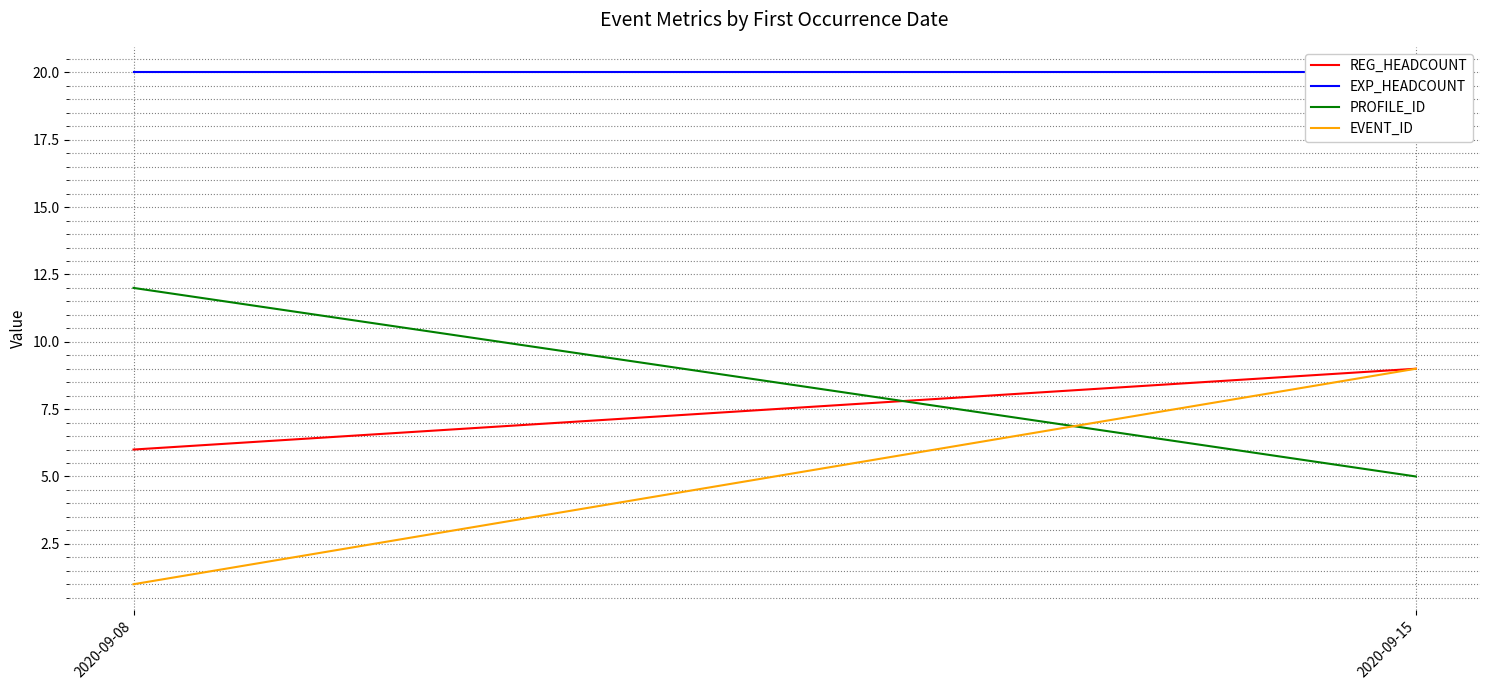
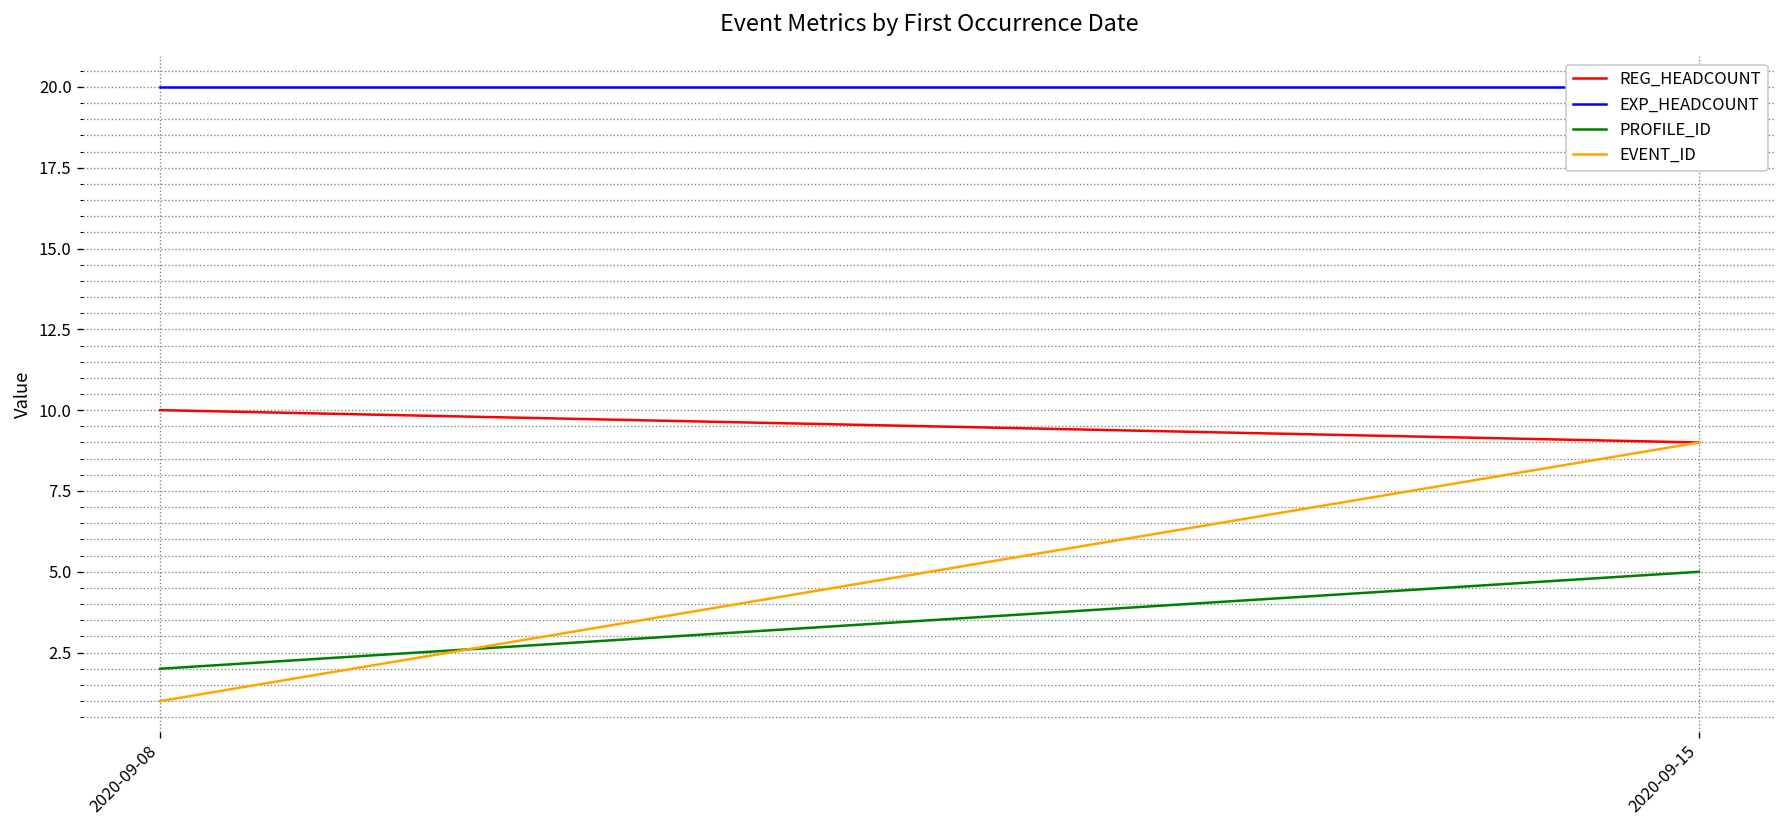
REG_HEADCOUNT, 2020-09-08: 6 -> 10
PROFILE_ID, 2020-09-08: 12 -> 2
